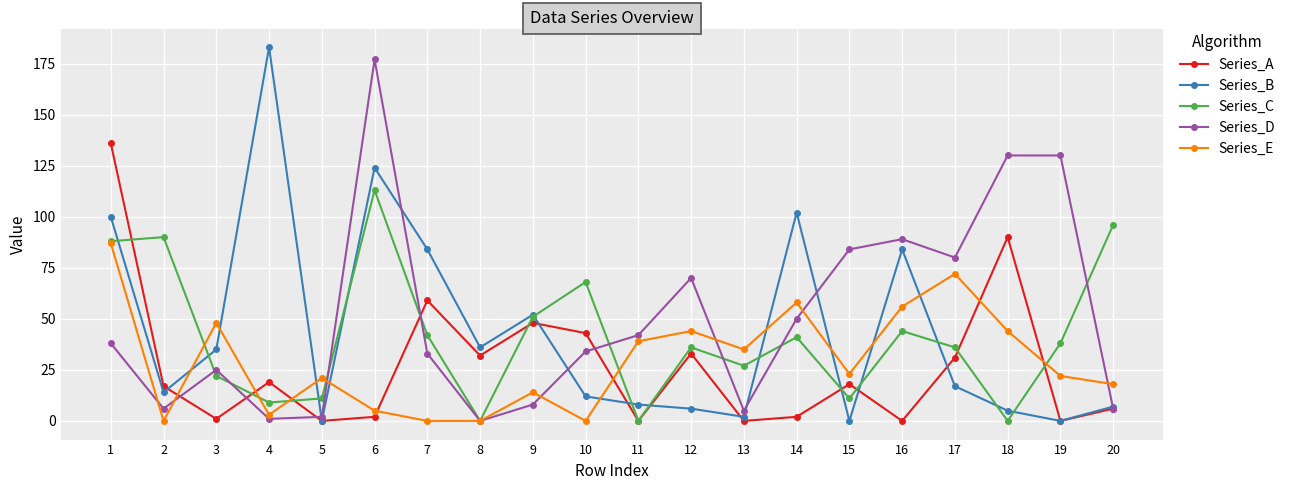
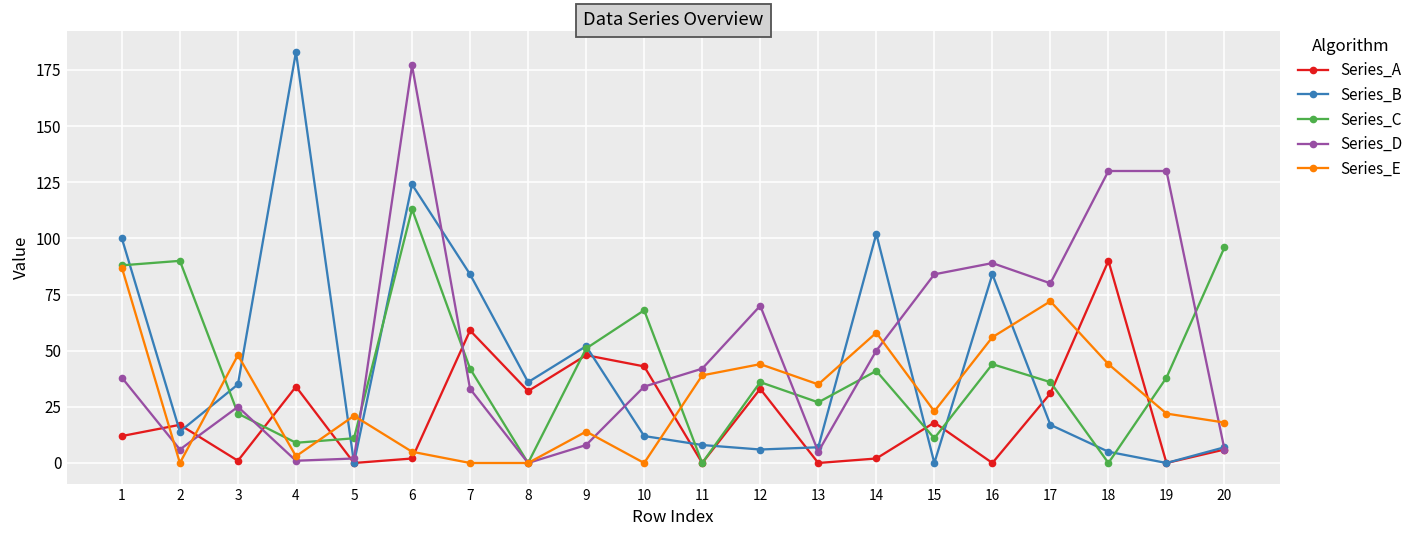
Series_A, 1: 136 -> 12
Series_A, 4: 19 -> 34
Series_B, 13: 2 -> 7
